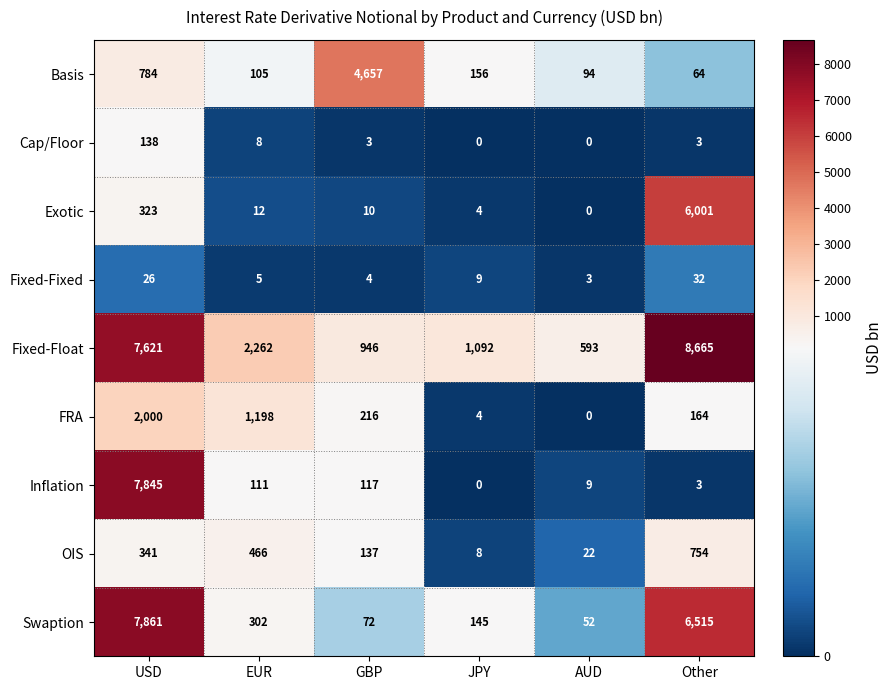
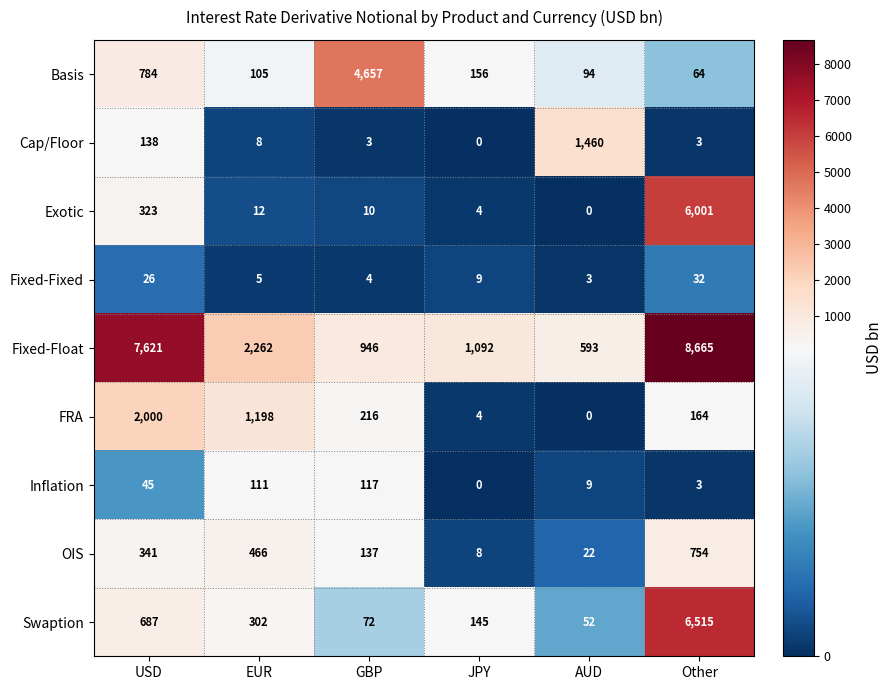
Cap/Floor, AUD: 0 -> 1,460
Inflation, USD: 7,845 -> 45
Swaption, USD: 7,861 -> 687
